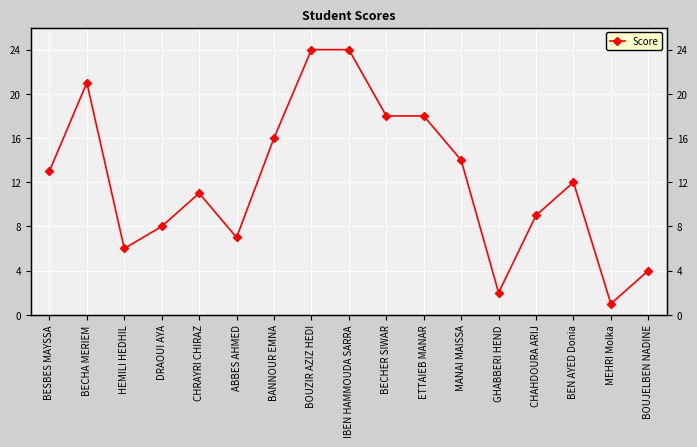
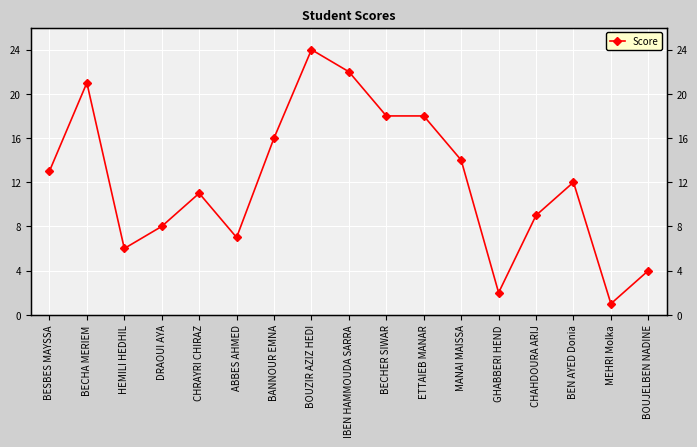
IBEN HAMMOUDA SARRA: 24 -> 22
